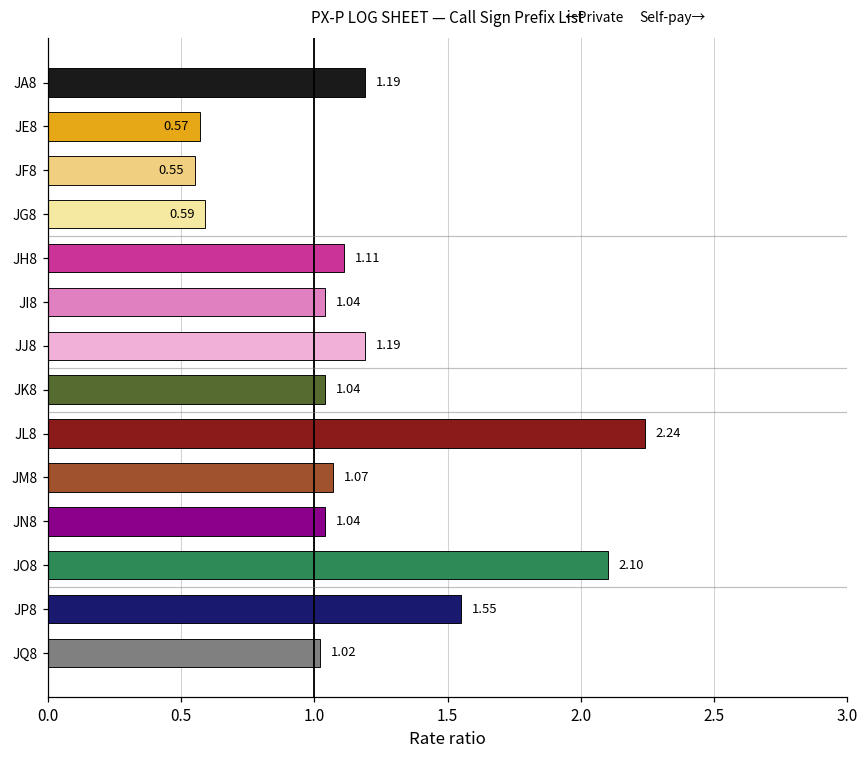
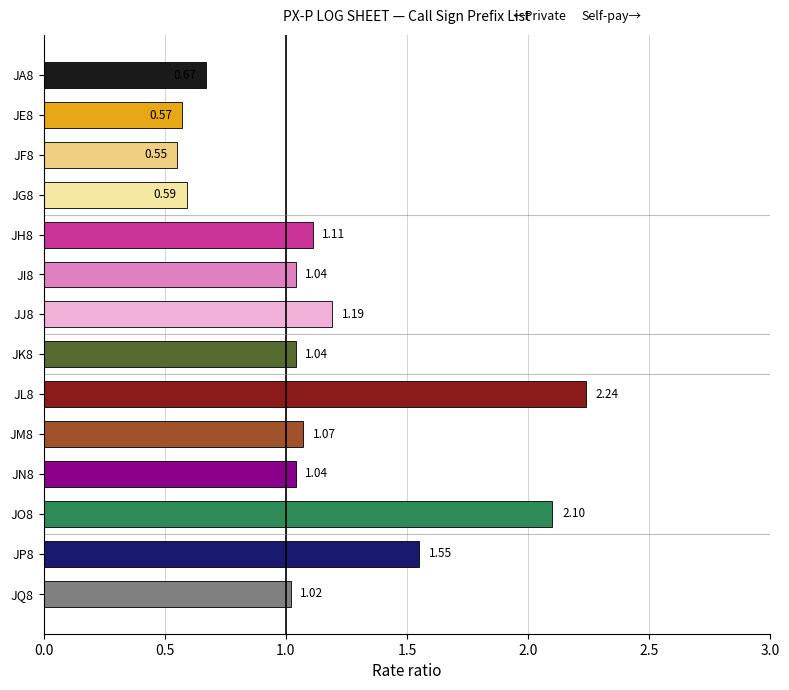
JA8: 1.19 -> 0.67
